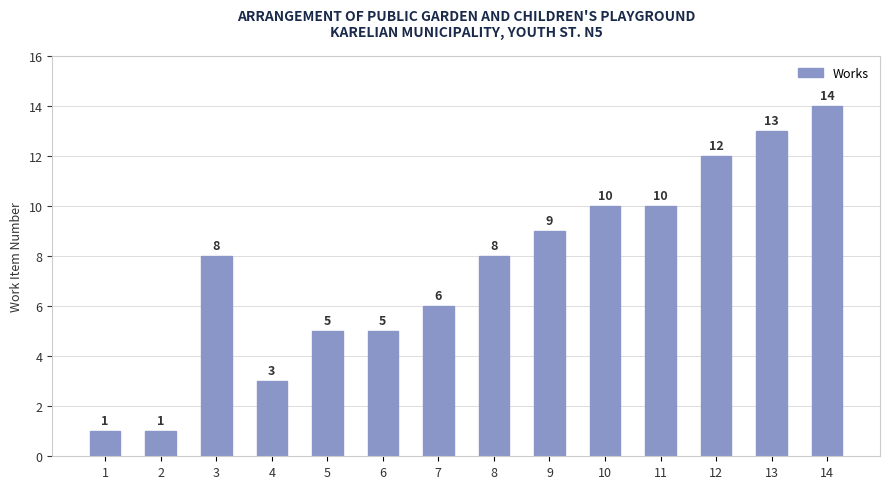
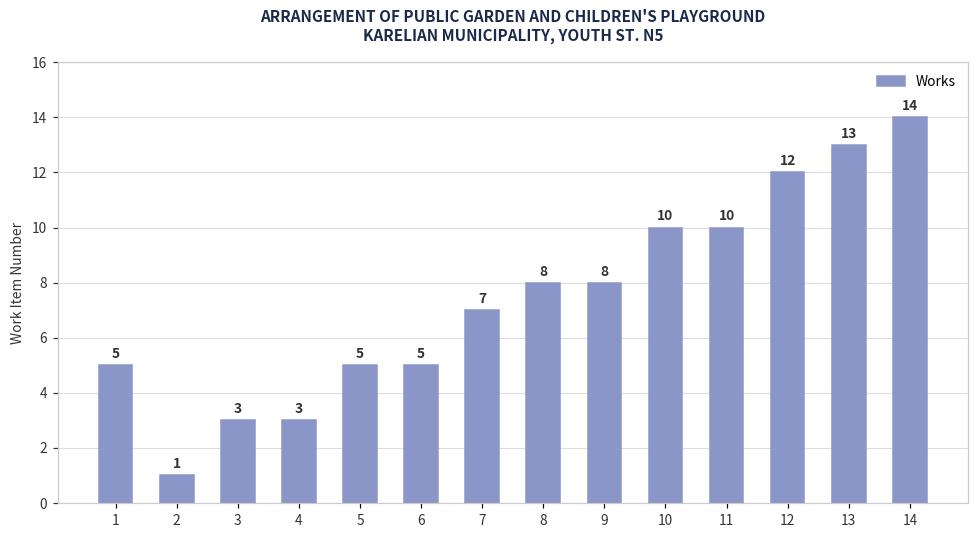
1: 1 -> 5
3: 8 -> 3
7: 6 -> 7
9: 9 -> 8
